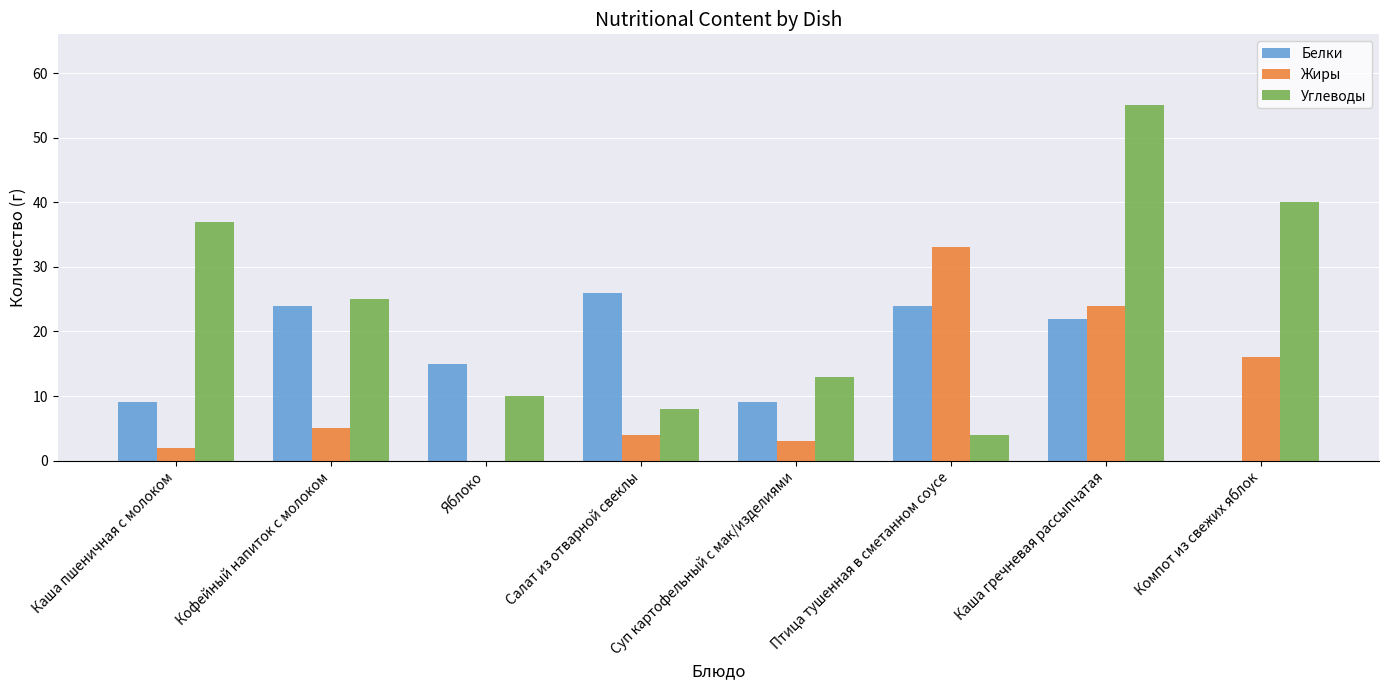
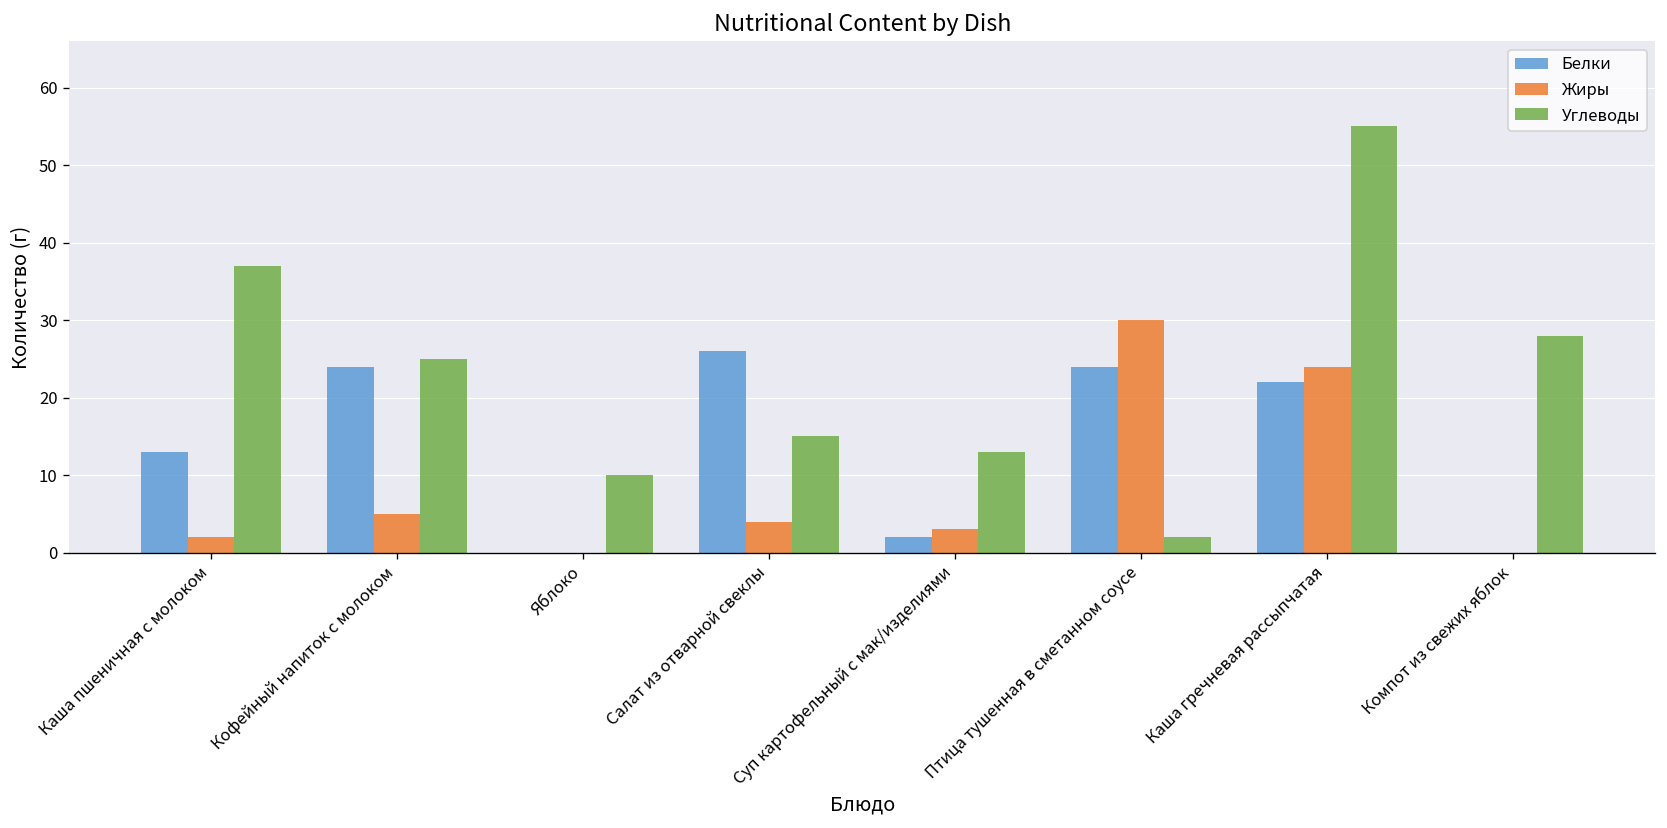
Белки, Каша пшеничная с молоком: 9 -> 13
Белки, Яблоко: 15 -> 0
Углеводы, Салат из отварной свеклы: 8 -> 15
Белки, Суп картофельный с мак/изделиями: 9 -> 2
Жиры, Птица тушенная в сметанном соусе: 33 -> 30
Углеводы, Птица тушенная в сметанном соусе: 4 -> 2
Жиры, Компот из свежих яблок: 16 -> 0
Углеводы, Компот из свежих яблок: 40 -> 28
